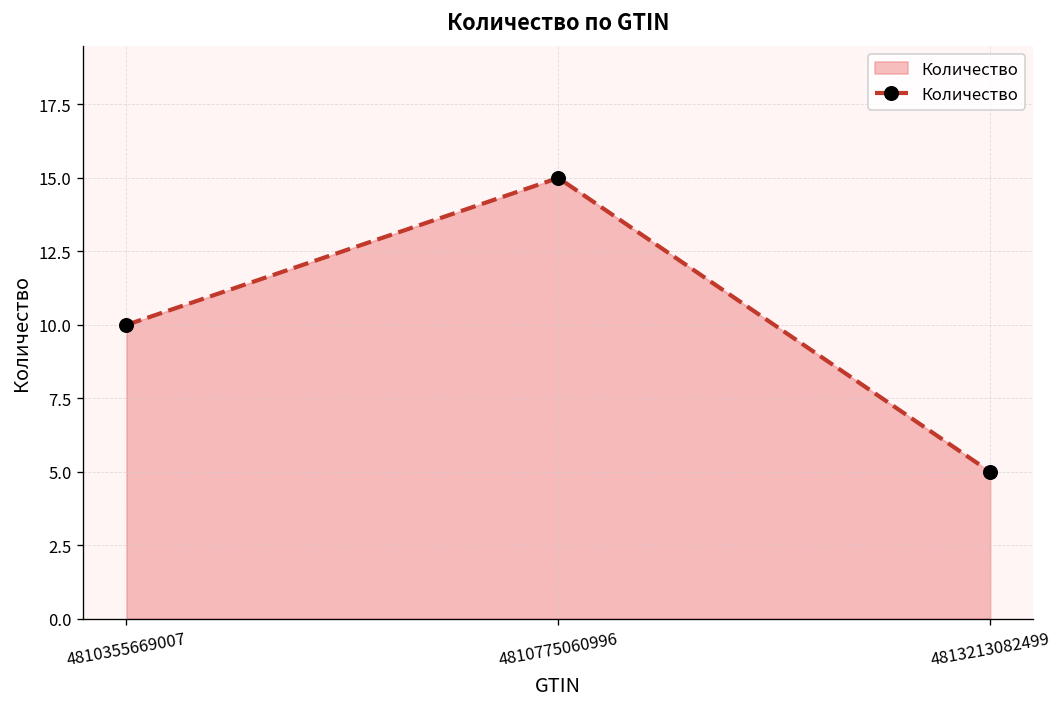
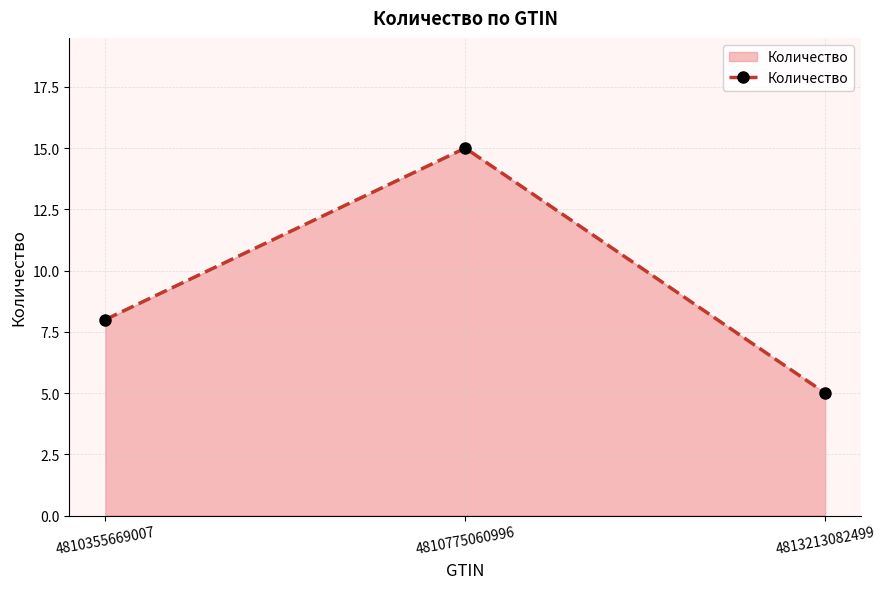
4810355669007: 10 -> 8
